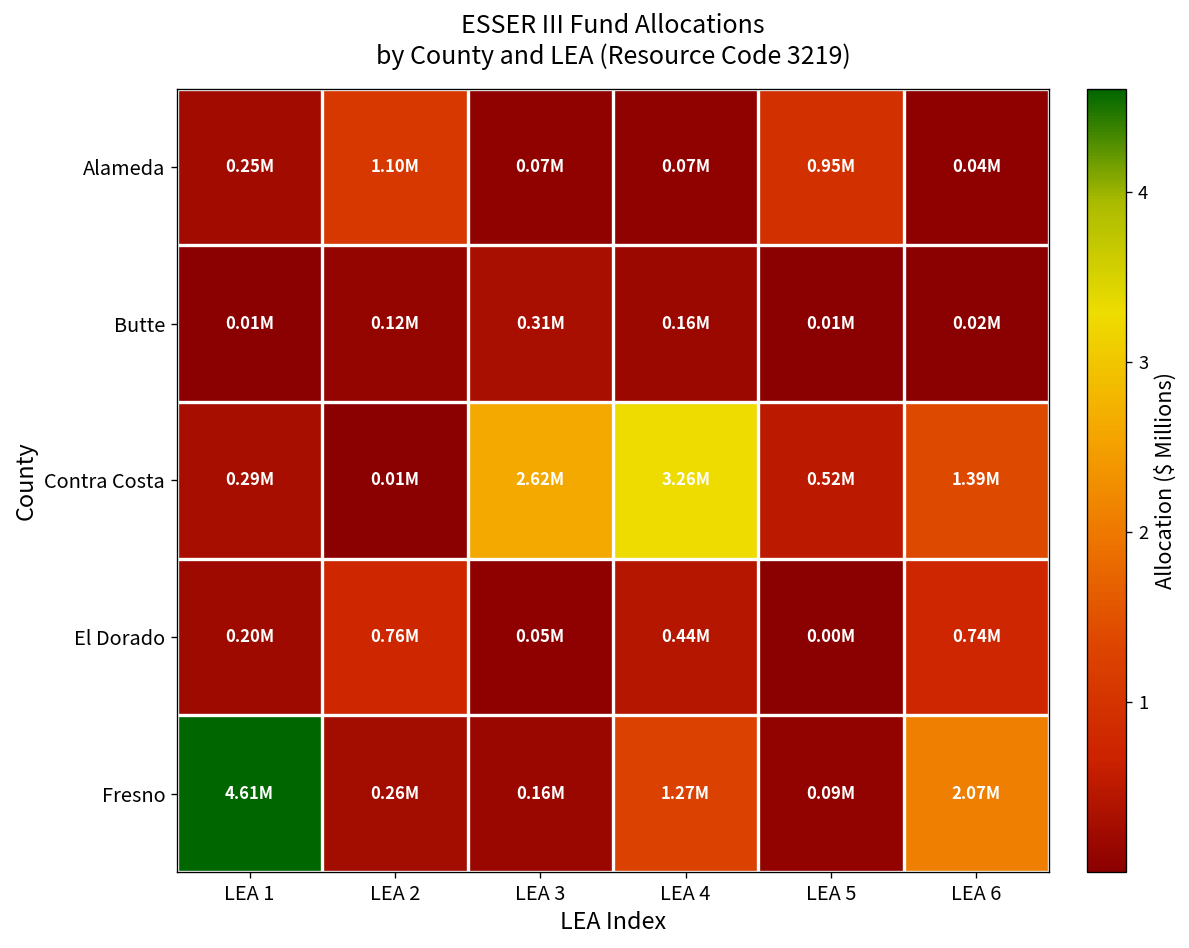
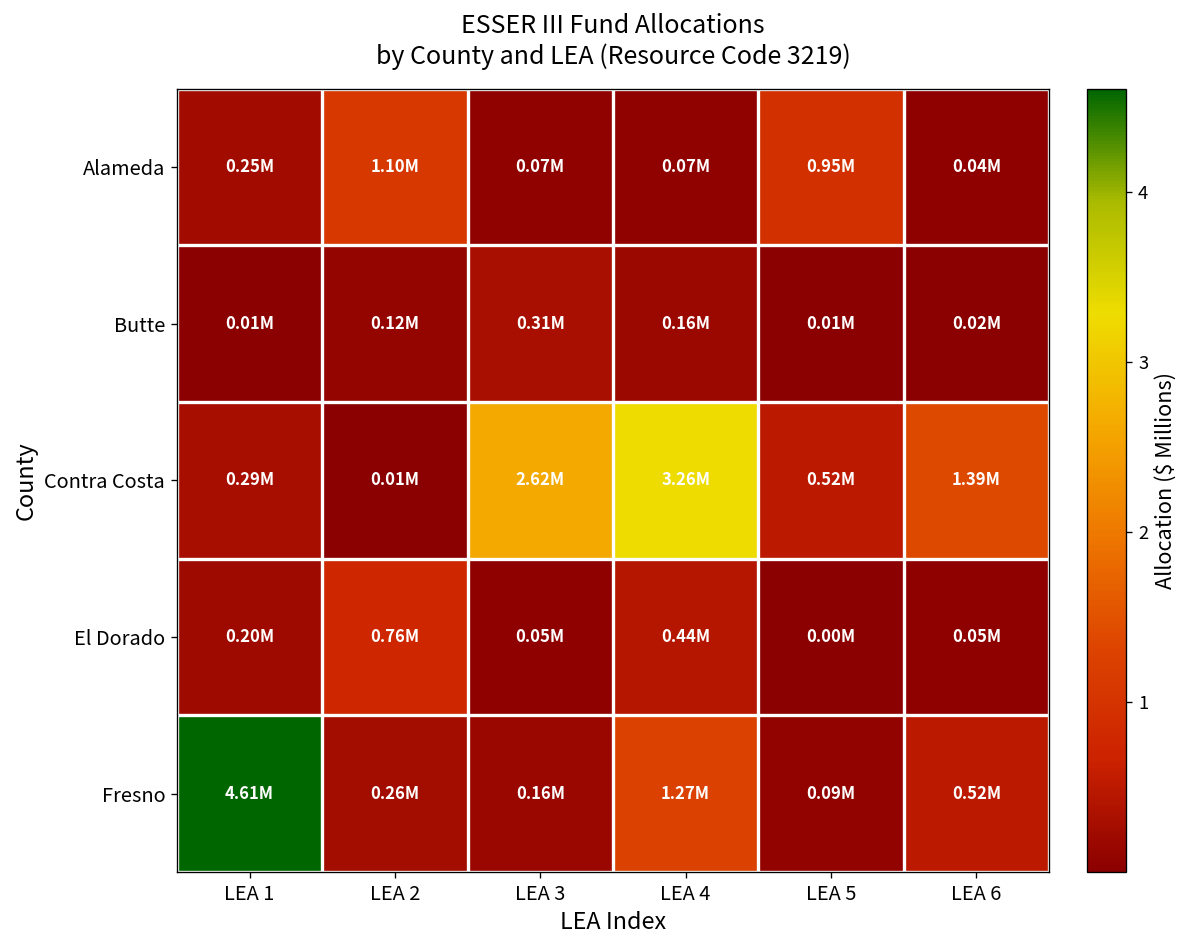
El Dorado, LEA 6: 0.74M -> 0.05M
Fresno, LEA 6: 2.07M -> 0.52M
